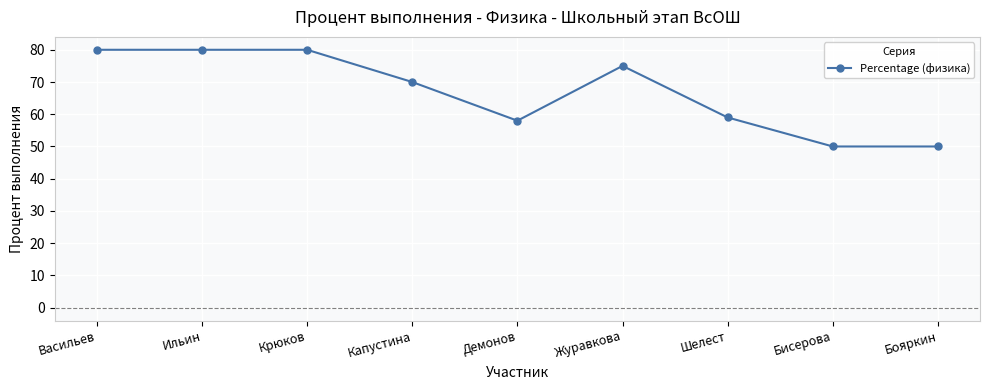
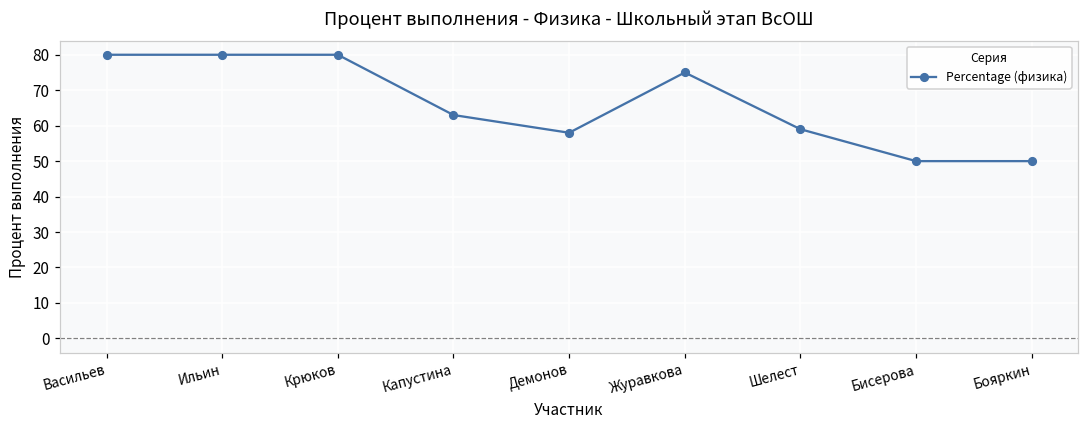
Капустина: 70 -> 63
